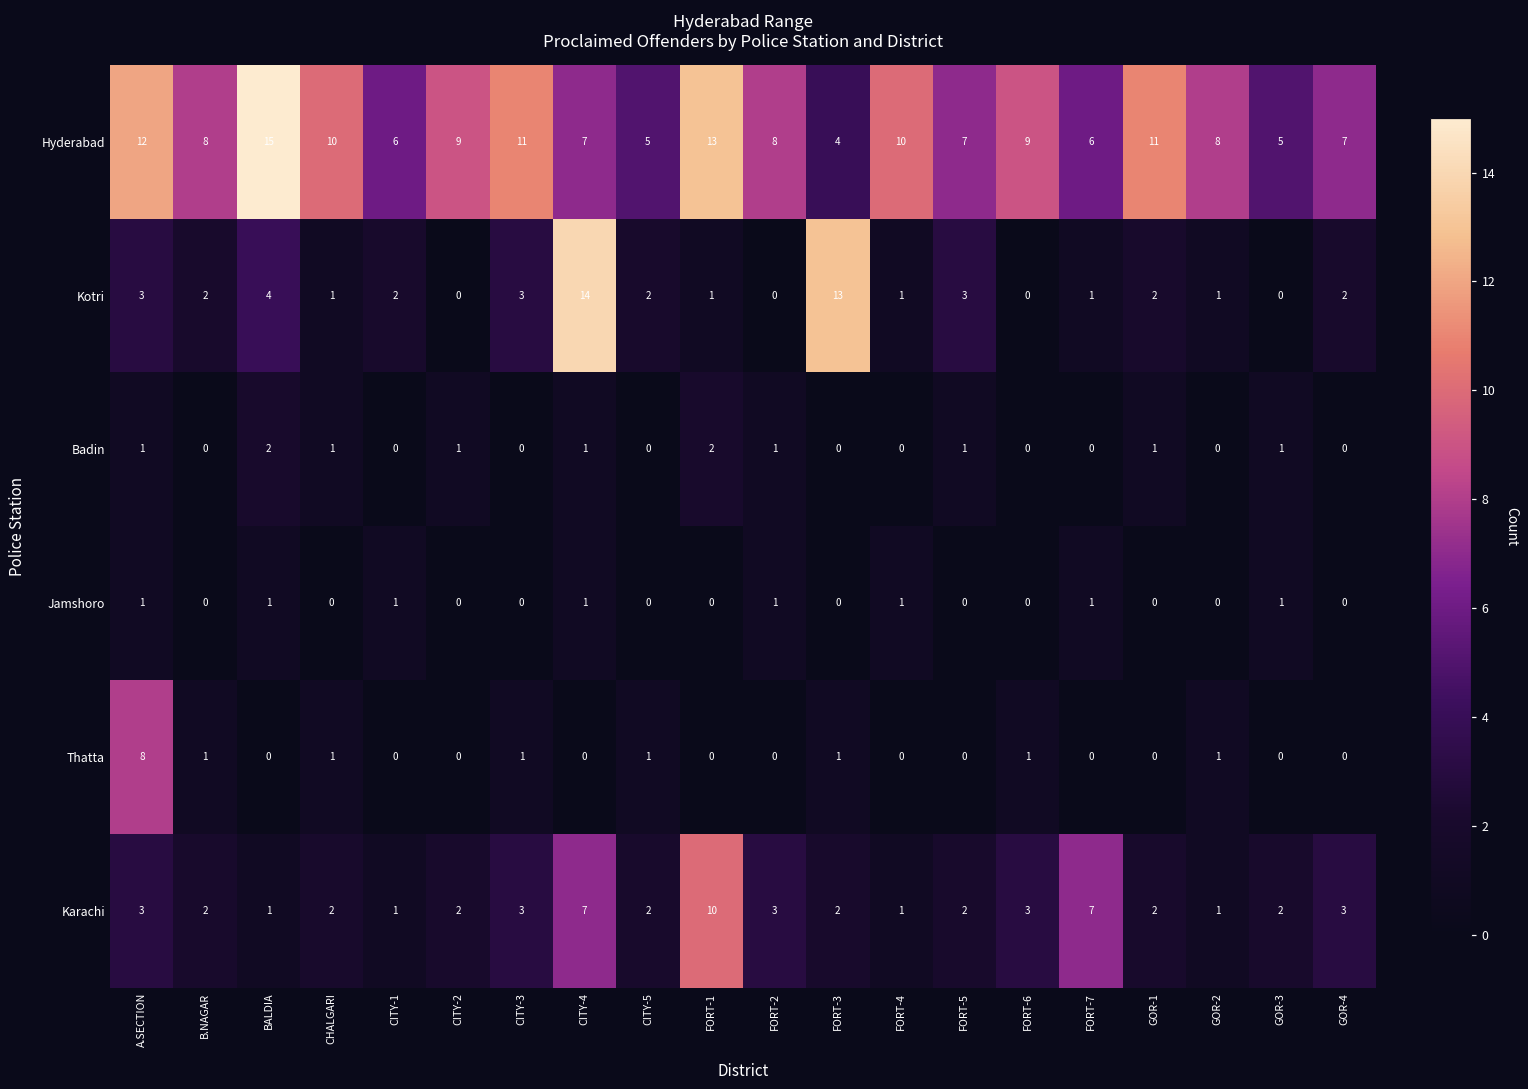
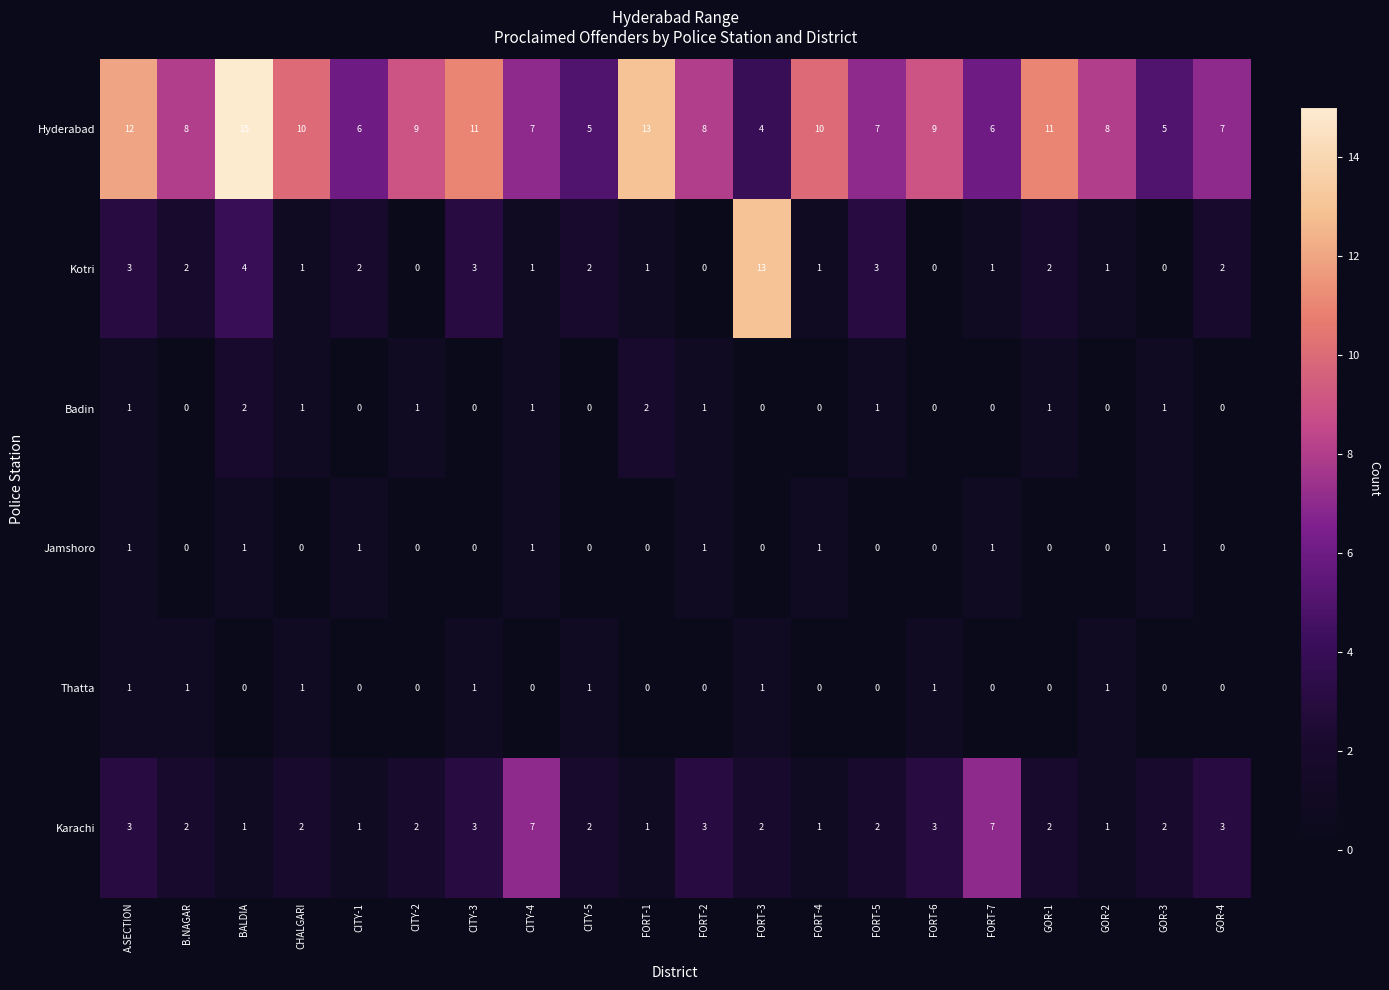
Kotri, CITY-4: 14 -> 1
Thatta, A.SECTION: 8 -> 1
Karachi, FORT-1: 10 -> 1
